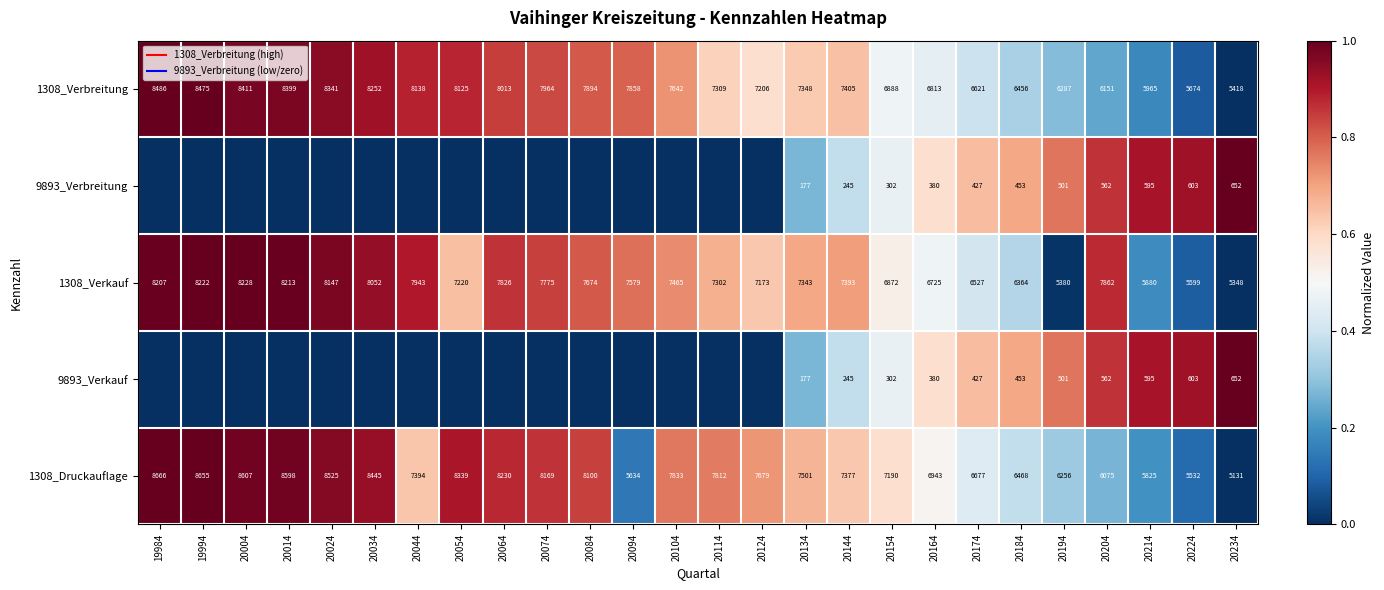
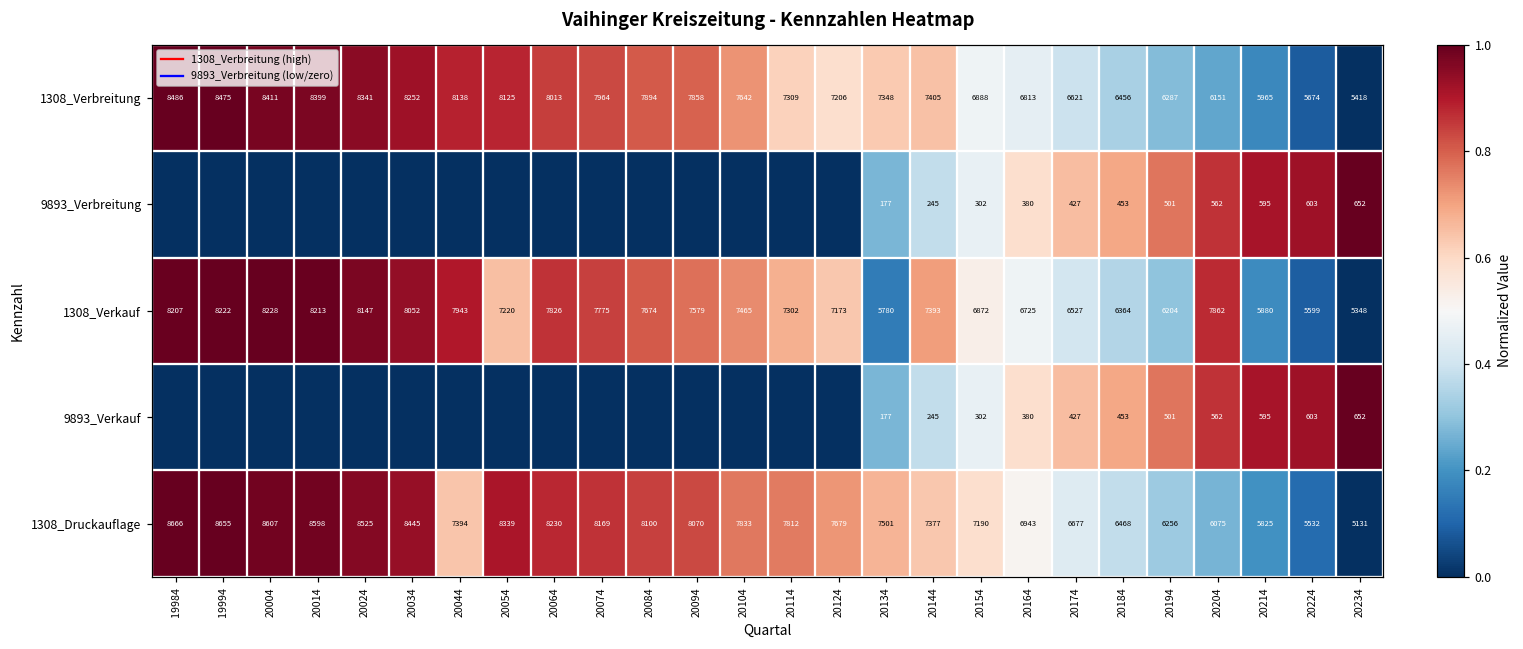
1308_Verkauf, 20134: 7343 -> 5780
1308_Verkauf, 20194: 5380 -> 6204
1308_Druckauflage, 20094: 5634 -> 8070
